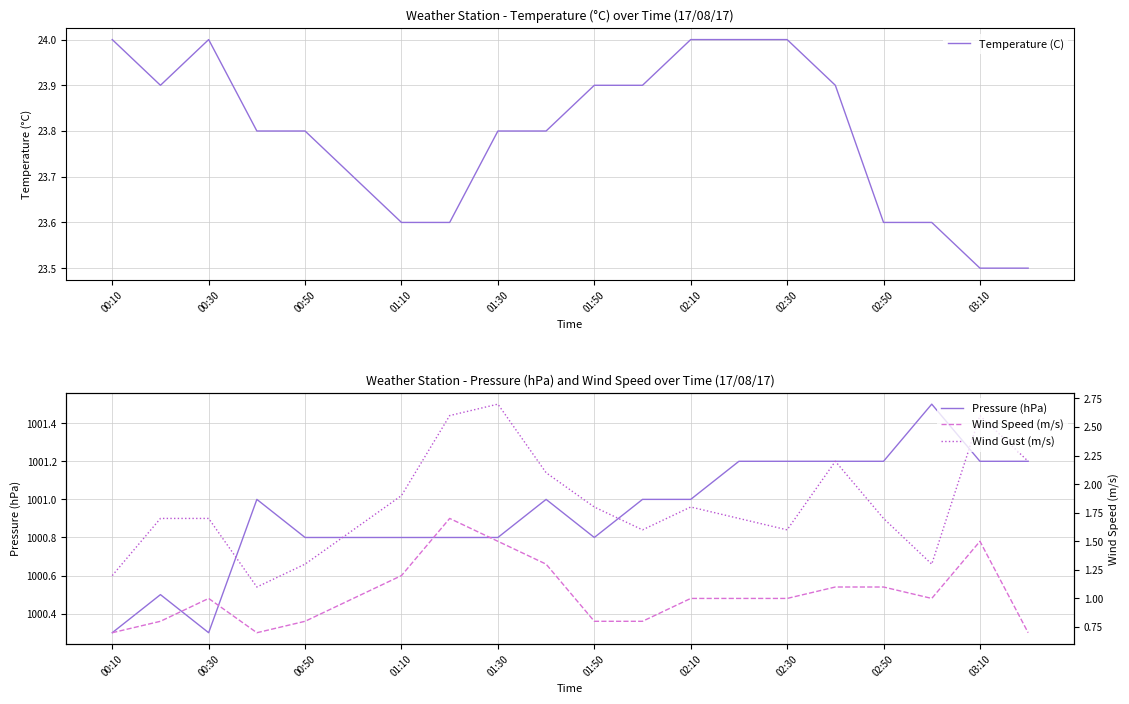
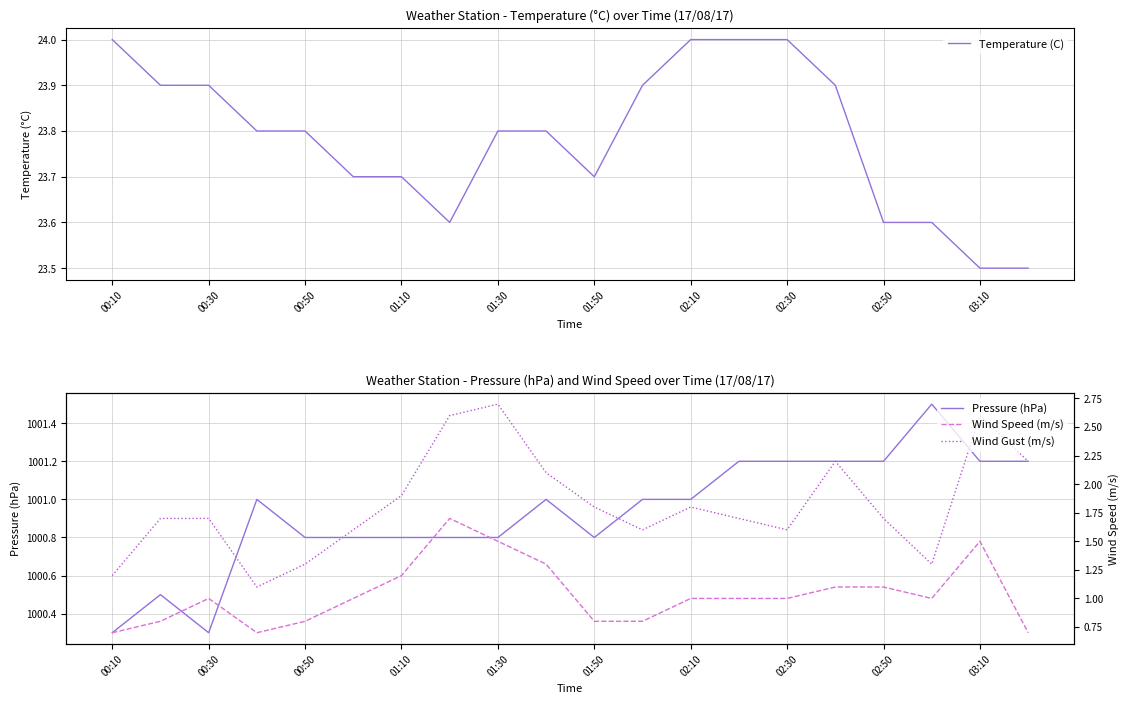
Weather Station - Temperature (°C) over Time (17/08/17), 00:30: 24.0 -> 23.9
Weather Station - Temperature (°C) over Time (17/08/17), 01:10: 23.6 -> 23.7
Weather Station - Temperature (°C) over Time (17/08/17), 01:50: 23.9 -> 23.7
